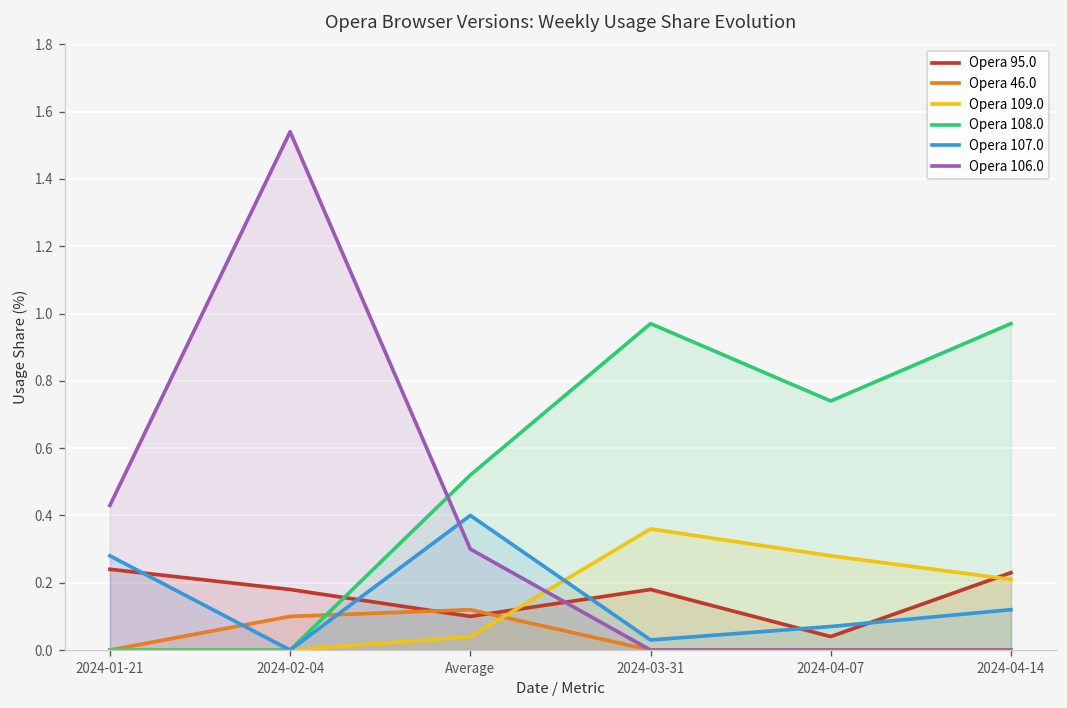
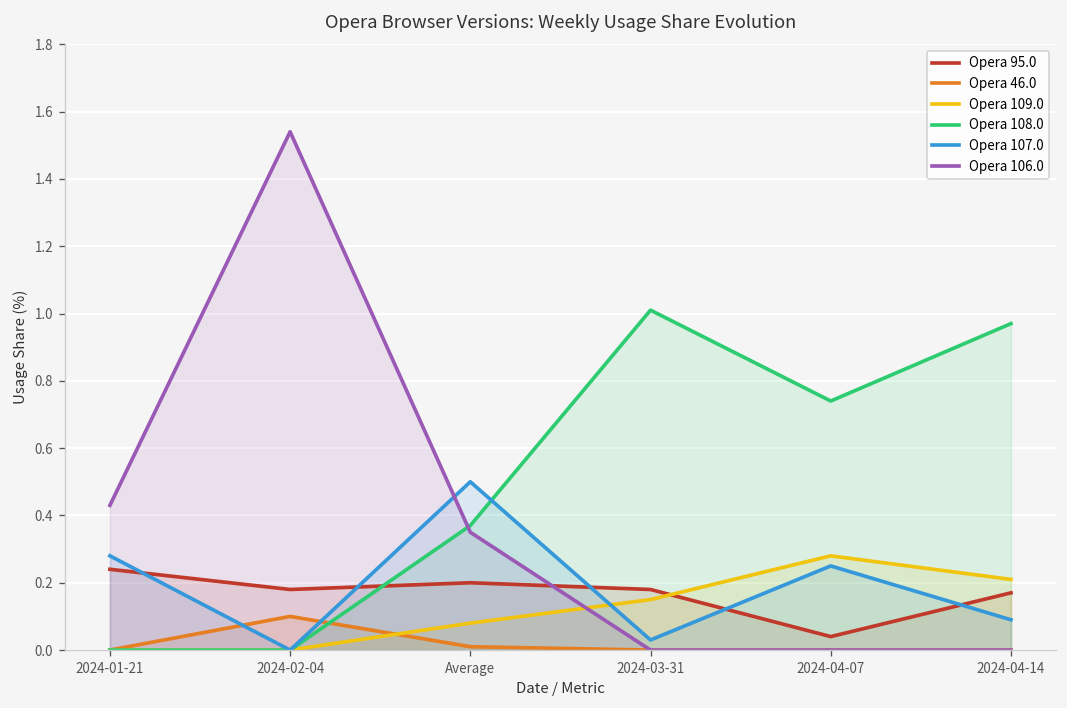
Opera 95.0, Average: 0.1 -> 0.2
Opera 46.0, Average: 0.12 -> 0.01
Opera 109.0, Average: 0.04 -> 0.08
Opera 108.0, Average: 0.52 -> 0.37
Opera 107.0, Average: 0.4 -> 0.5
Opera 106.0, Average: 0.30 -> 0.35
Opera 109.0, 2024-03-31: 0.36 -> 0.15
Opera 108.0, 2024-03-31: 0.97 -> 1.01
Opera 107.0, 2024-04-07: 0.07 -> 0.25
Opera 95.0, 2024-04-14: 0.23 -> 0.17
Opera 107.0, 2024-04-14: 0.12 -> 0.09
